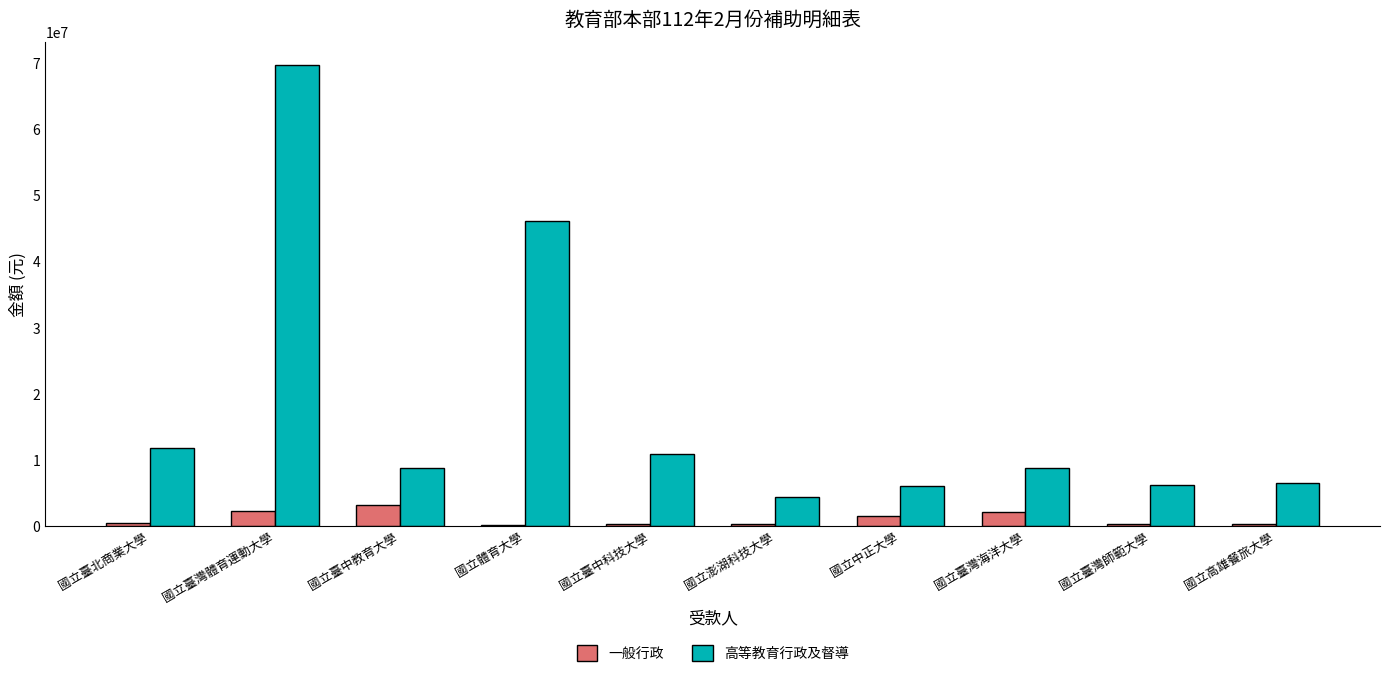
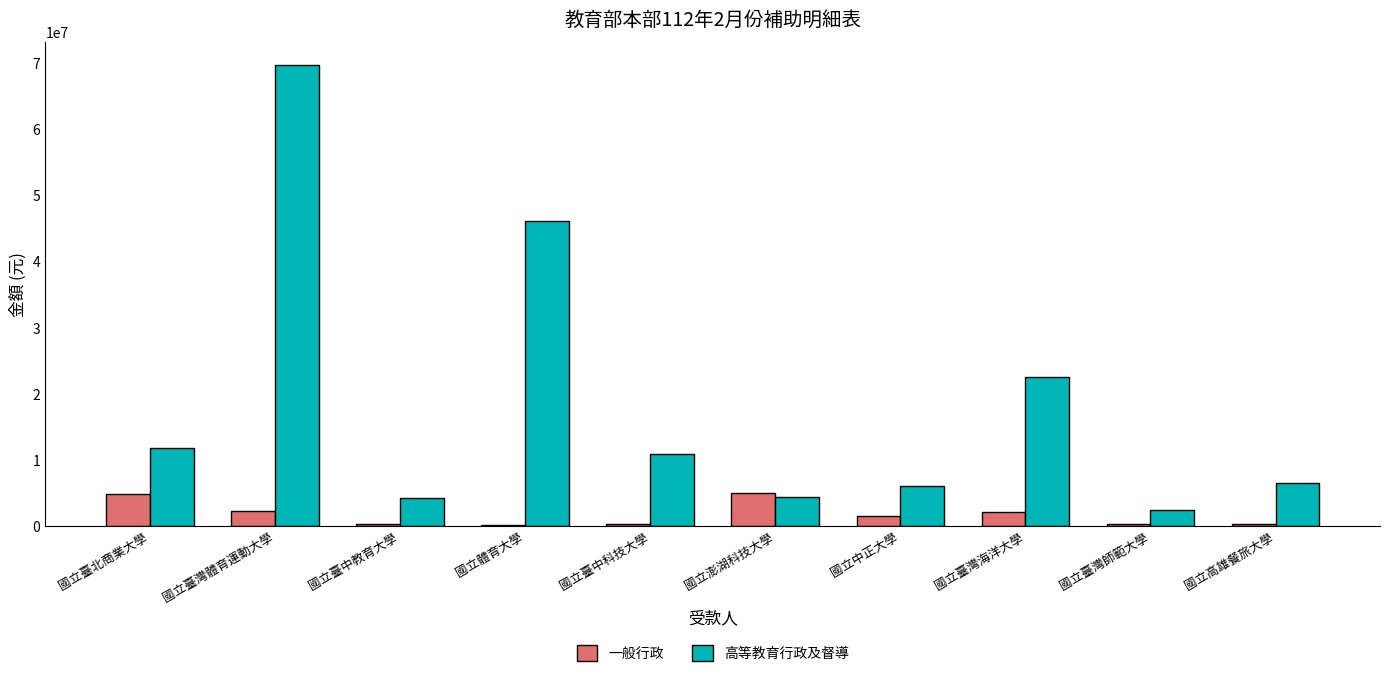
一般行政, 國立臺北商業大學: 0 -> 5000000
一般行政, 國立臺中教育大學: 3000000 -> 0
高等教育行政及督導, 國立臺中教育大學: 9000000 -> 4000000
一般行政, 國立澎湖科技大學: 0 -> 5000000
高等教育行政及督導, 國立臺灣海洋大學: 9000000 -> 23000000
高等教育行政及督導, 國立臺灣師範大學: 6000000 -> 2000000
